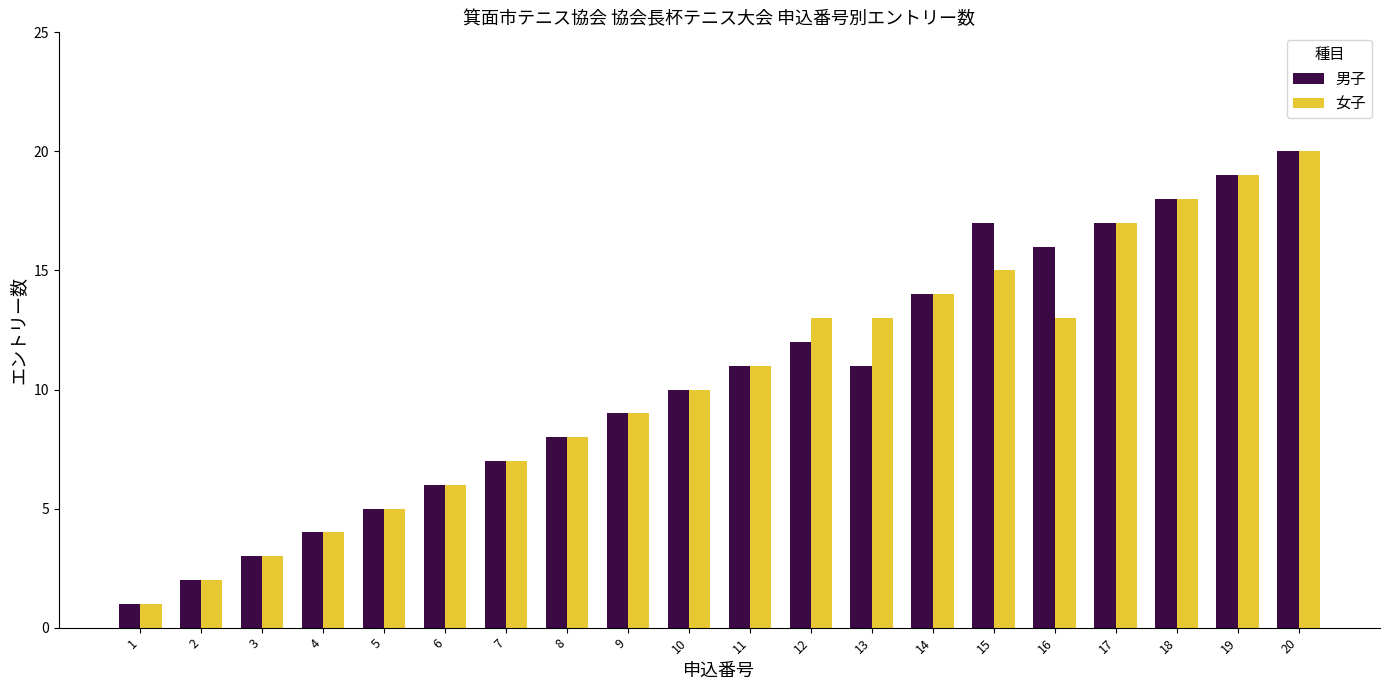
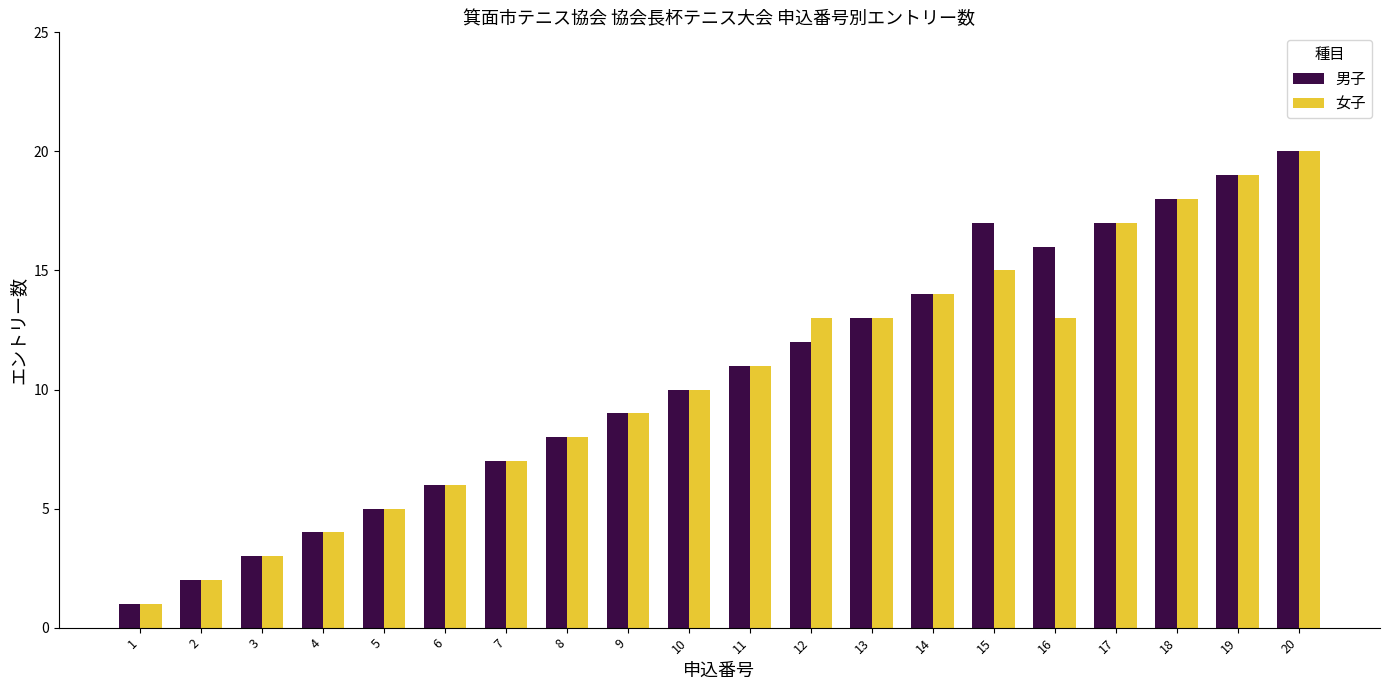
男子, 13: 11 -> 13
